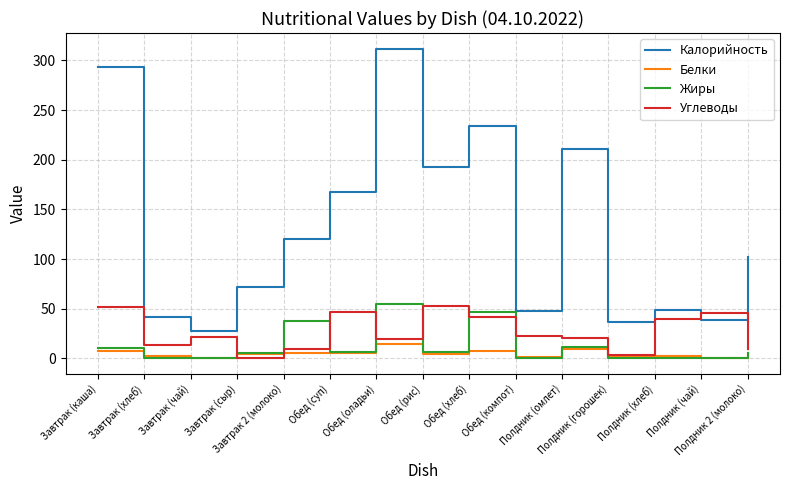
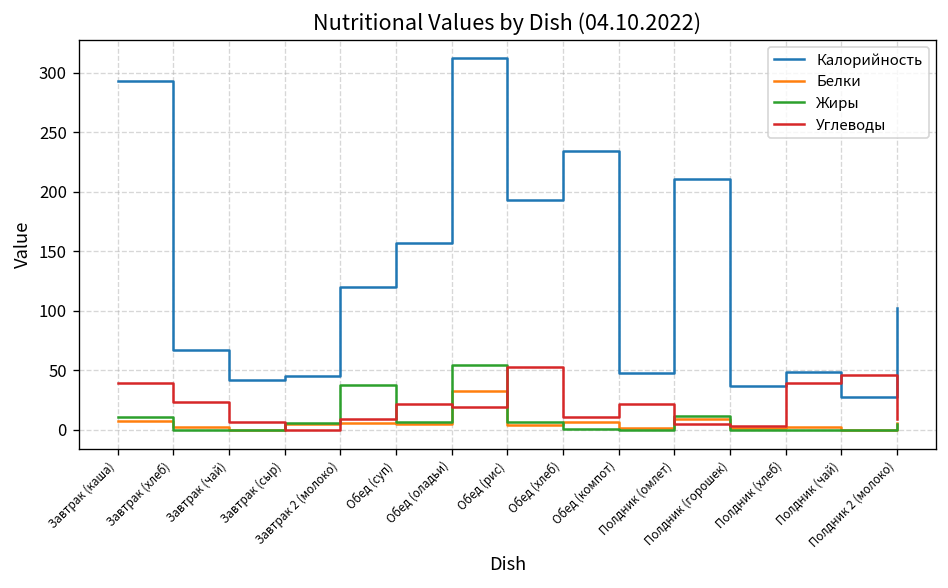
Углеводы, Завтрак (каша): 50 -> 40
Калорийность, Завтрак (хлеб): 40 -> 70
Углеводы, Завтрак (хлеб): 10 -> 20
Калорийность, Завтрак (чай): 30 -> 40
Углеводы, Завтрак (чай): 20 -> 10
Калорийность, Завтрак (сыр): 70 -> 50
Калорийность, Обед (суп): 170 -> 160
Углеводы, Обед (суп): 50 -> 20
Белки, Обед (оладьи): 10 -> 30
Жиры, Обед (хлеб): 50 -> 0
Углеводы, Обед (хлеб): 40 -> 10
Углеводы, Полдник (омлет): 20 -> 0
Калорийность, Полдник (чай): 40 -> 30
